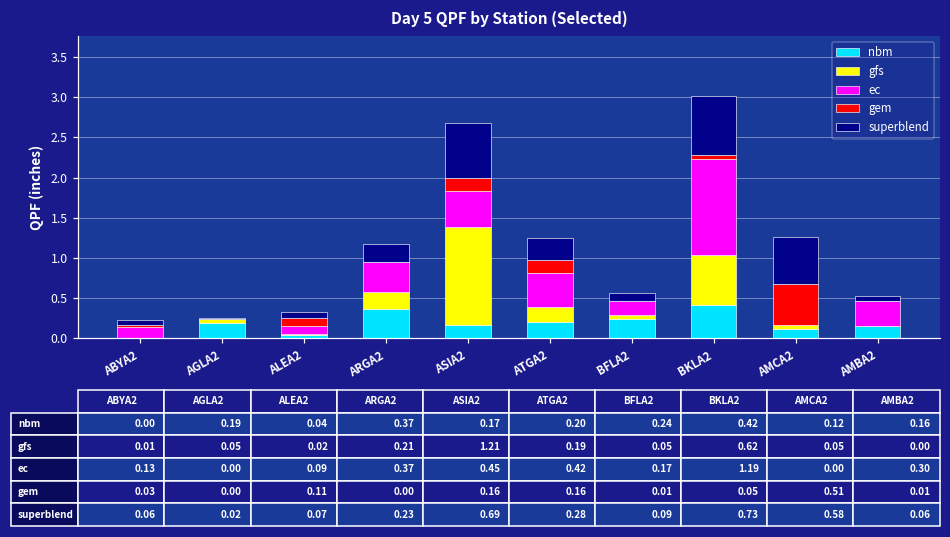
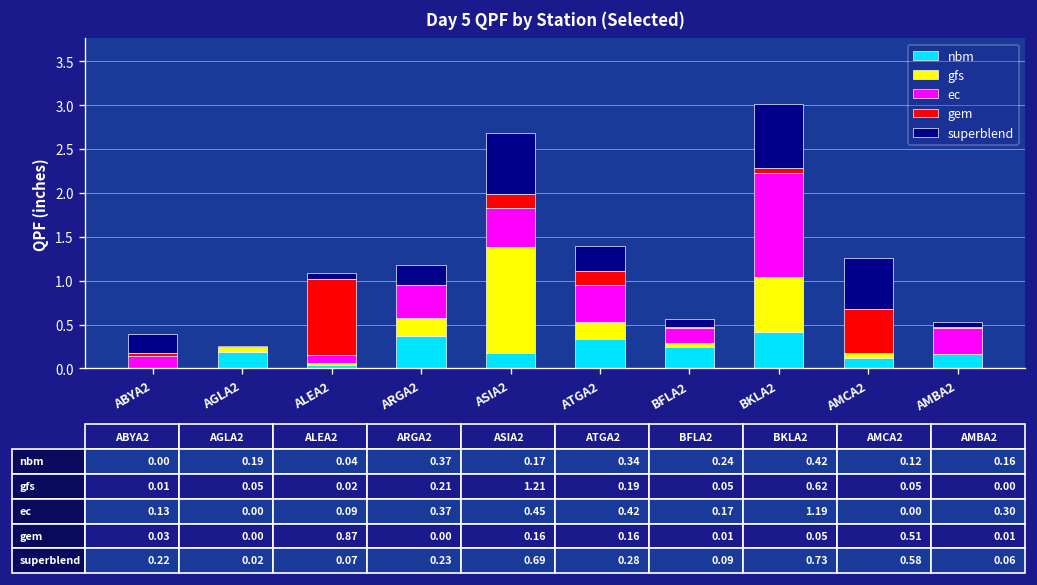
superblend, ABYA2: 0.06 -> 0.22
gem, ALEA2: 0.11 -> 0.87
nbm, ATGA2: 0.20 -> 0.34
